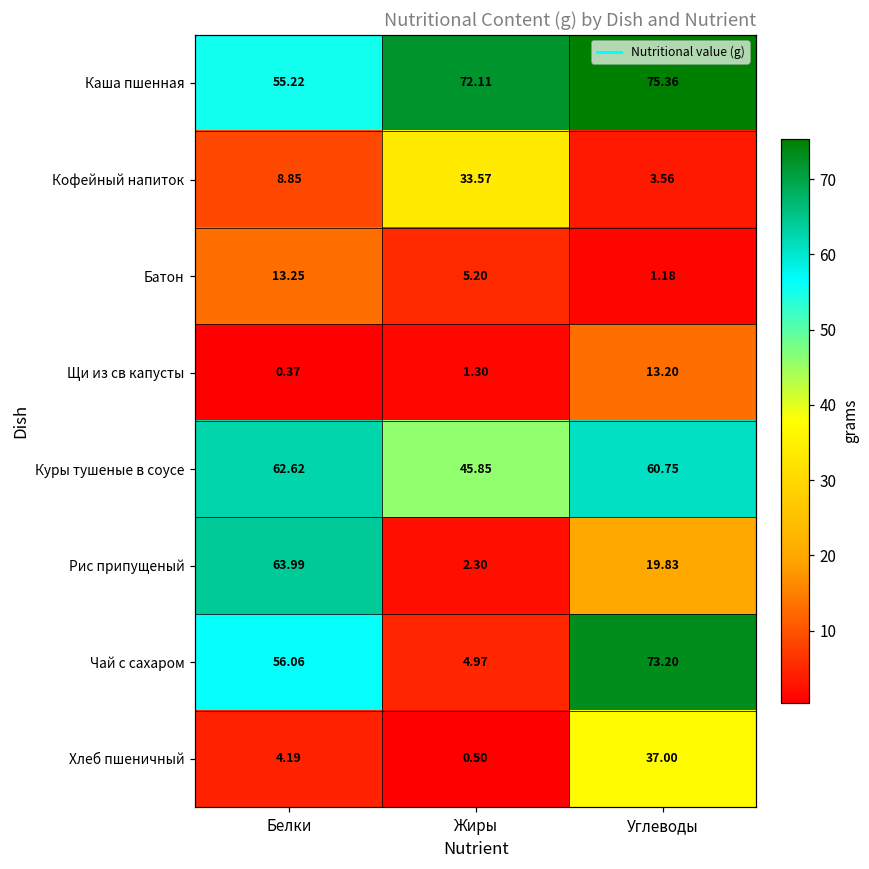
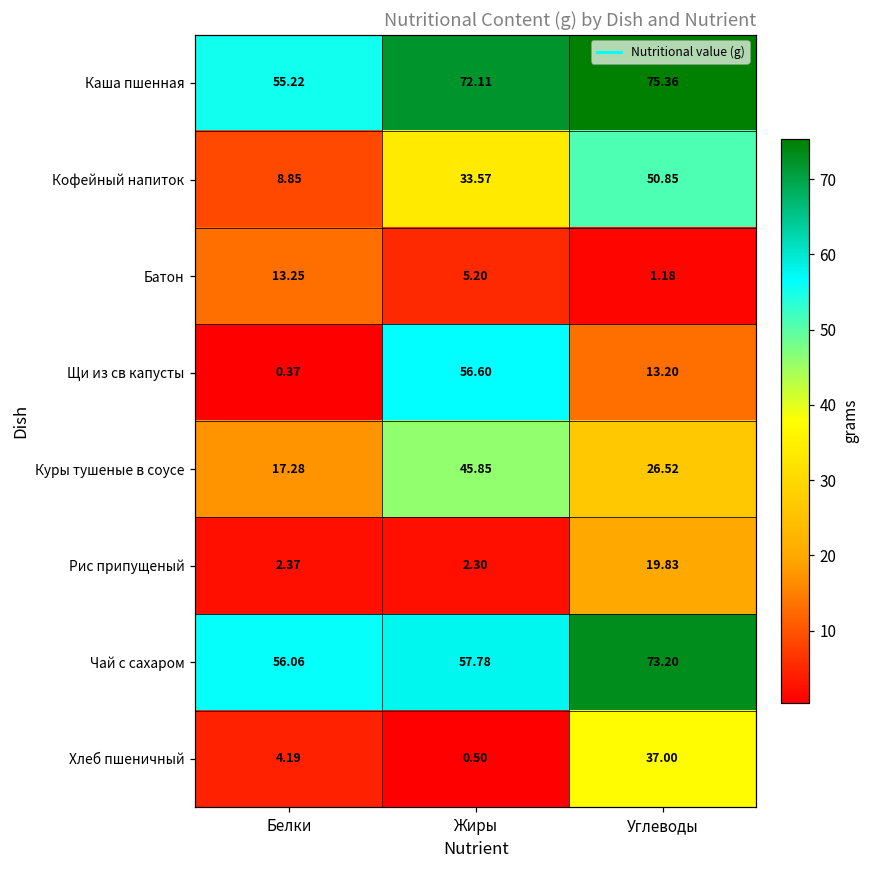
Кофейный напиток, Углеводы: 3.56 -> 50.85
Щи из св капусты, Жиры: 1.30 -> 56.60
Куры тушеные в соусе, Белки: 62.62 -> 17.28
Куры тушеные в соусе, Углеводы: 60.75 -> 26.52
Рис припущеный, Белки: 63.99 -> 2.37
Чай с сахаром, Жиры: 4.97 -> 57.78
